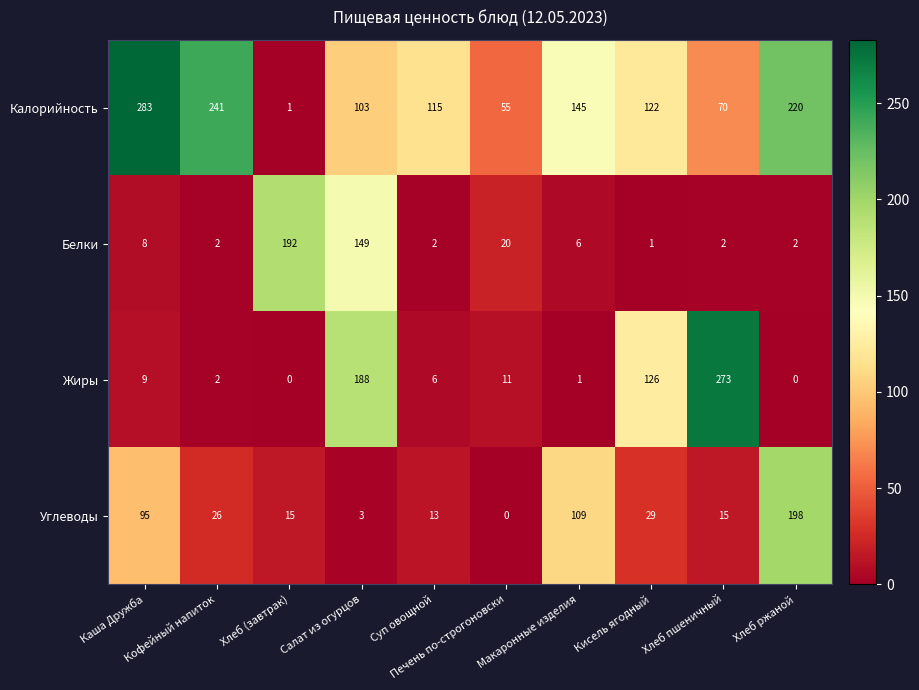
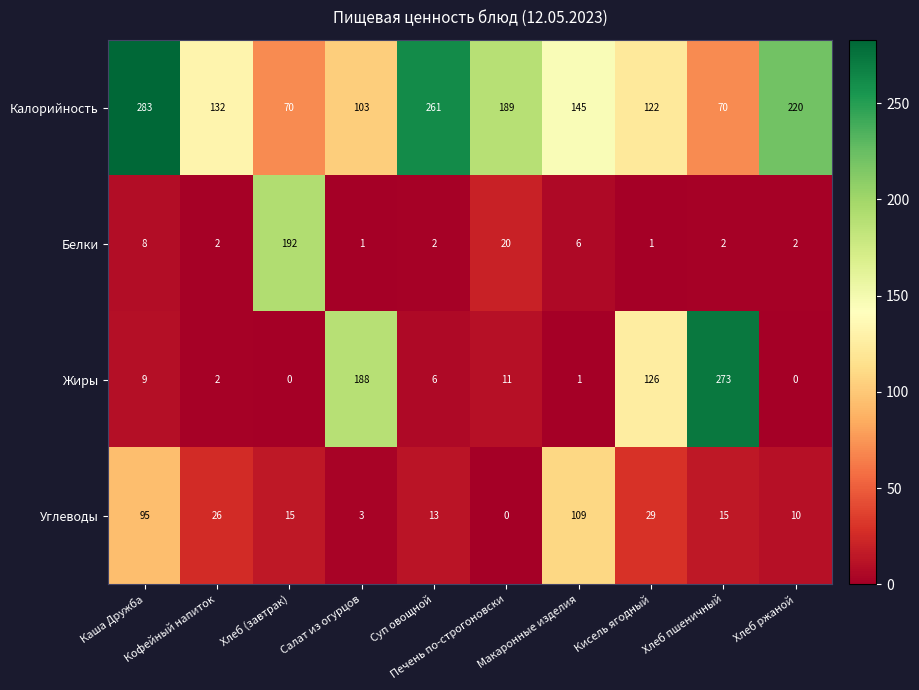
Калорийность, Кофейный напиток: 241 -> 132
Калорийность, Хлеб (завтрак): 1 -> 70
Калорийность, Суп овощной: 115 -> 261
Калорийность, Печень по-строгоновски: 55 -> 189
Белки, Салат из огурцов: 149 -> 1
Углеводы, Хлеб ржаной: 198 -> 10
